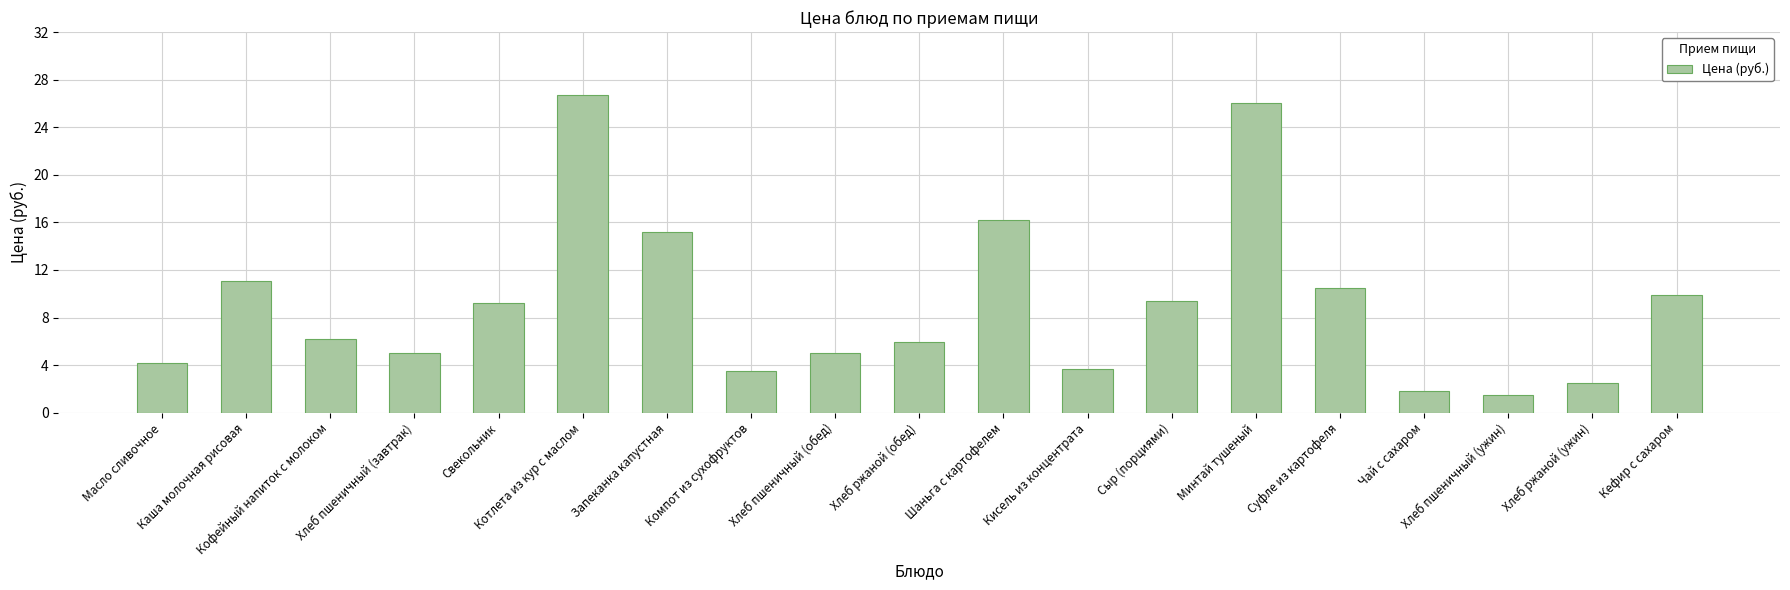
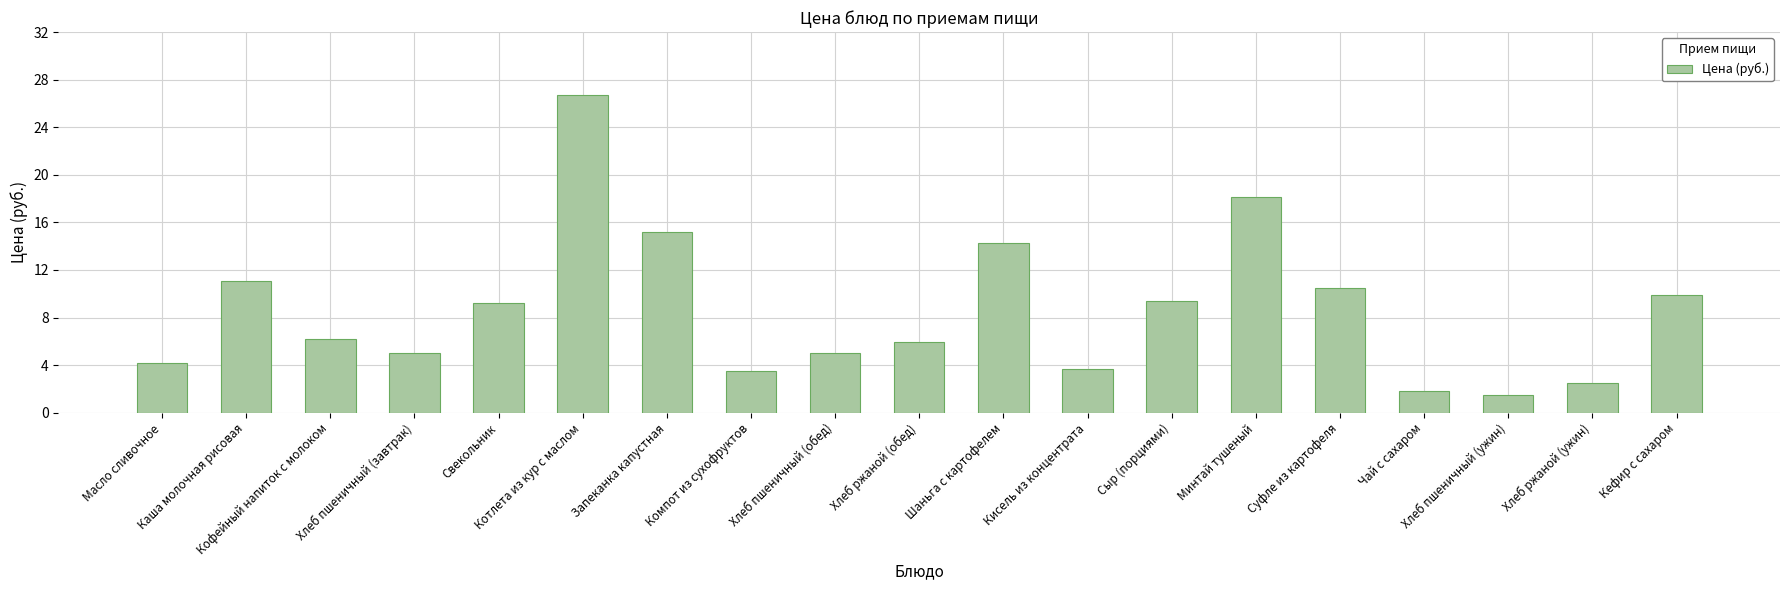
Шаньга с картофелем: 16.2 -> 14.3
Минтай тушеный: 26.0 -> 18.2
